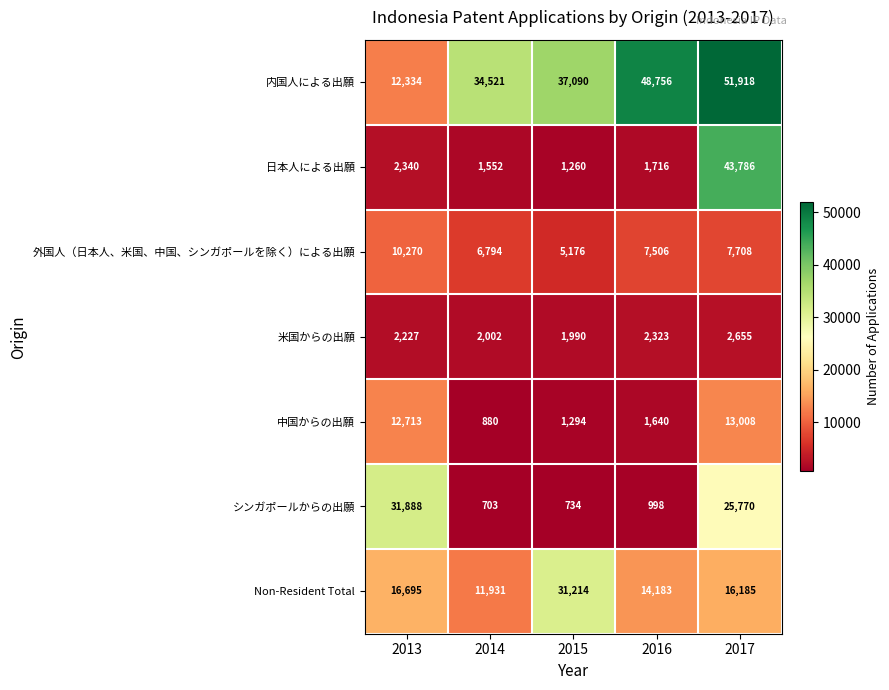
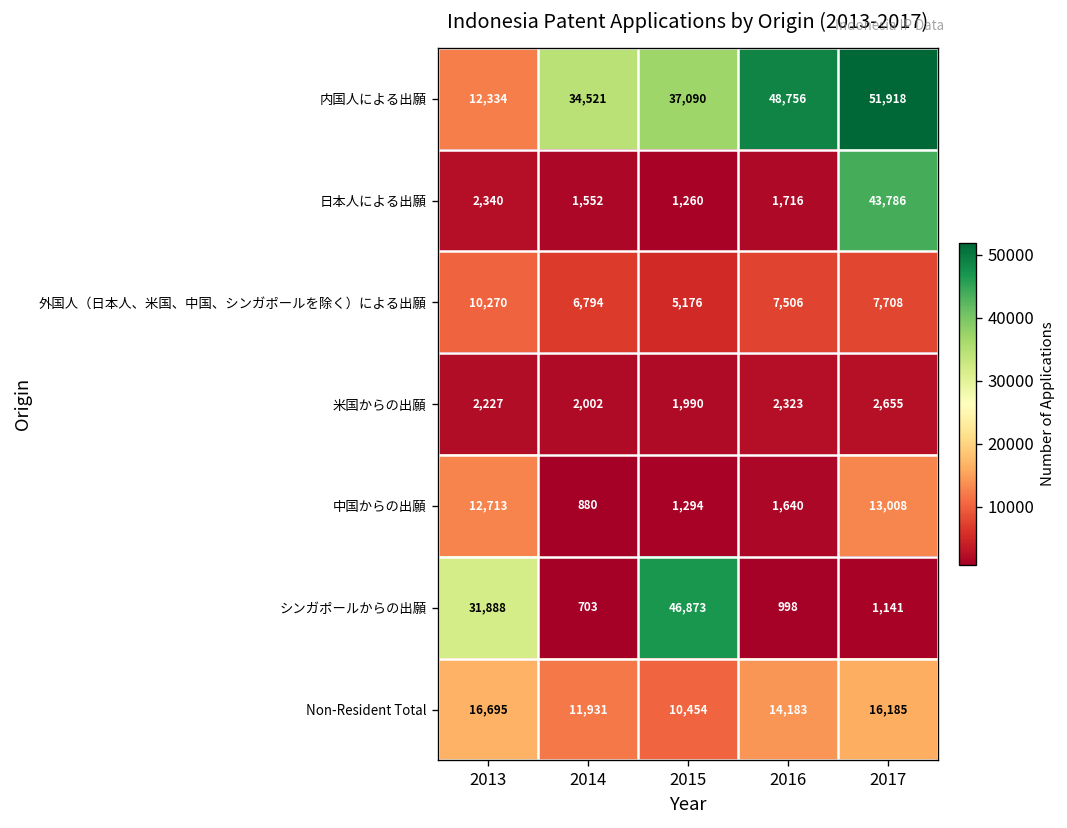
シンガポールからの出願, 2015: 734 -> 46,873
シンガポールからの出願, 2017: 25,770 -> 1,141
Non-Resident Total, 2015: 31,214 -> 10,454
